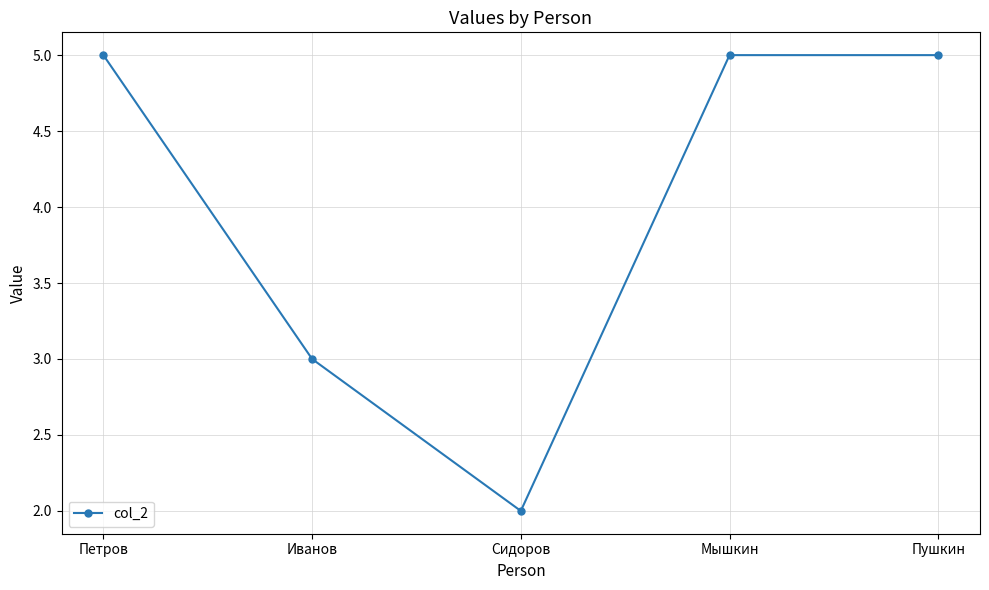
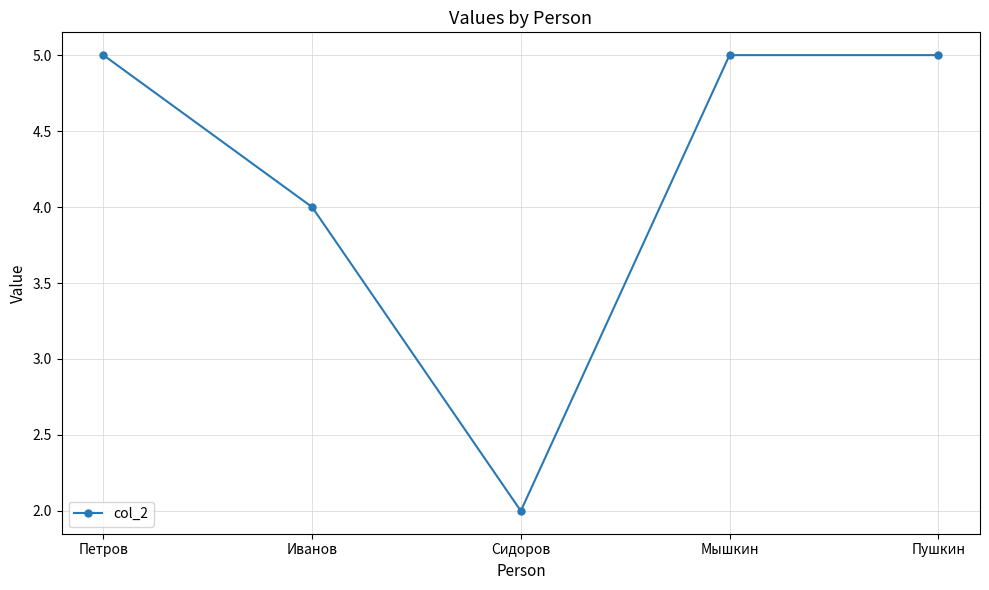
Иванов: 3 -> 4
